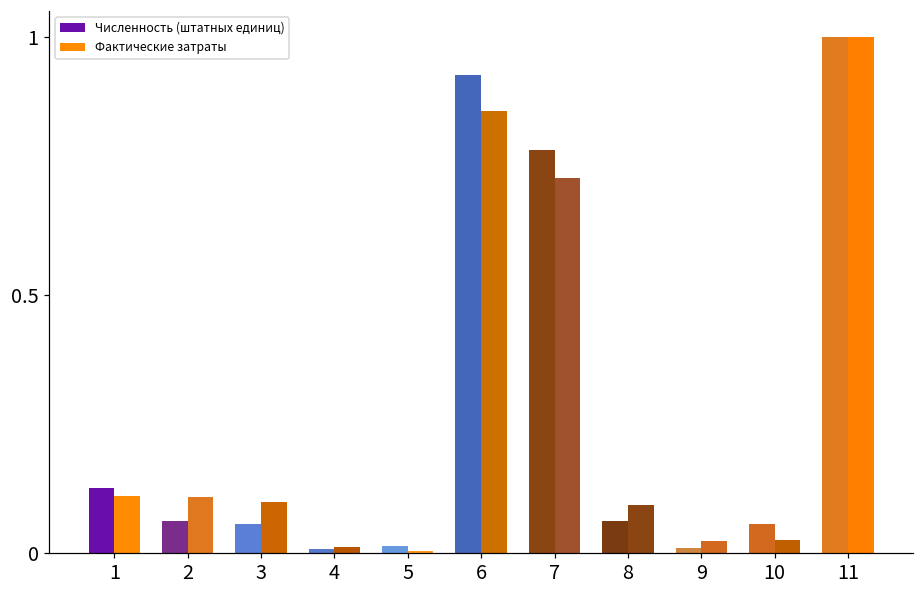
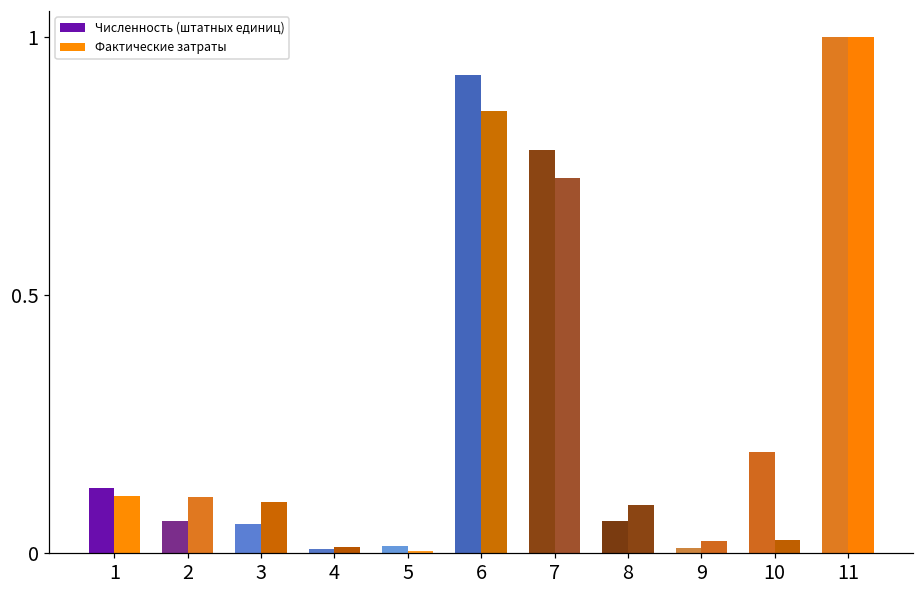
Численность (штатных единиц), 10: 0.06 -> 0.20
